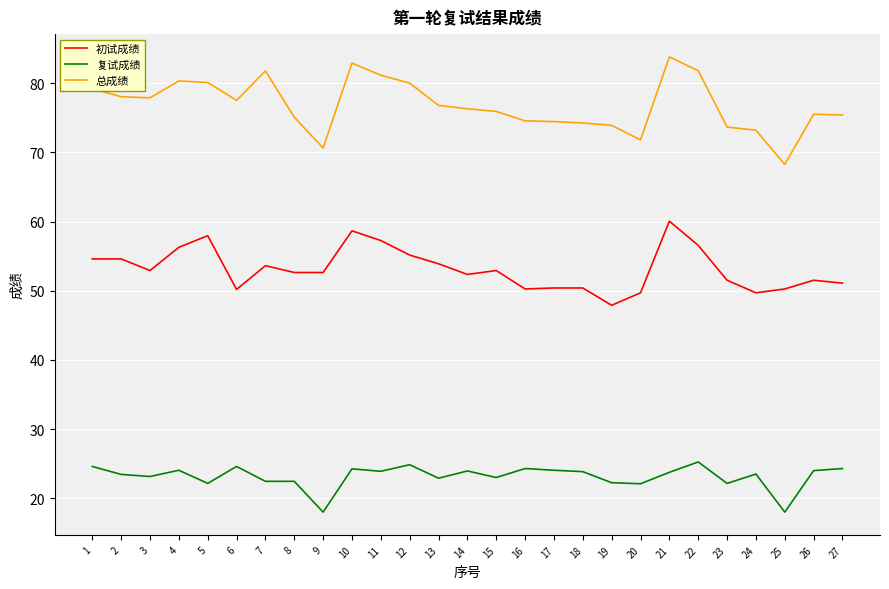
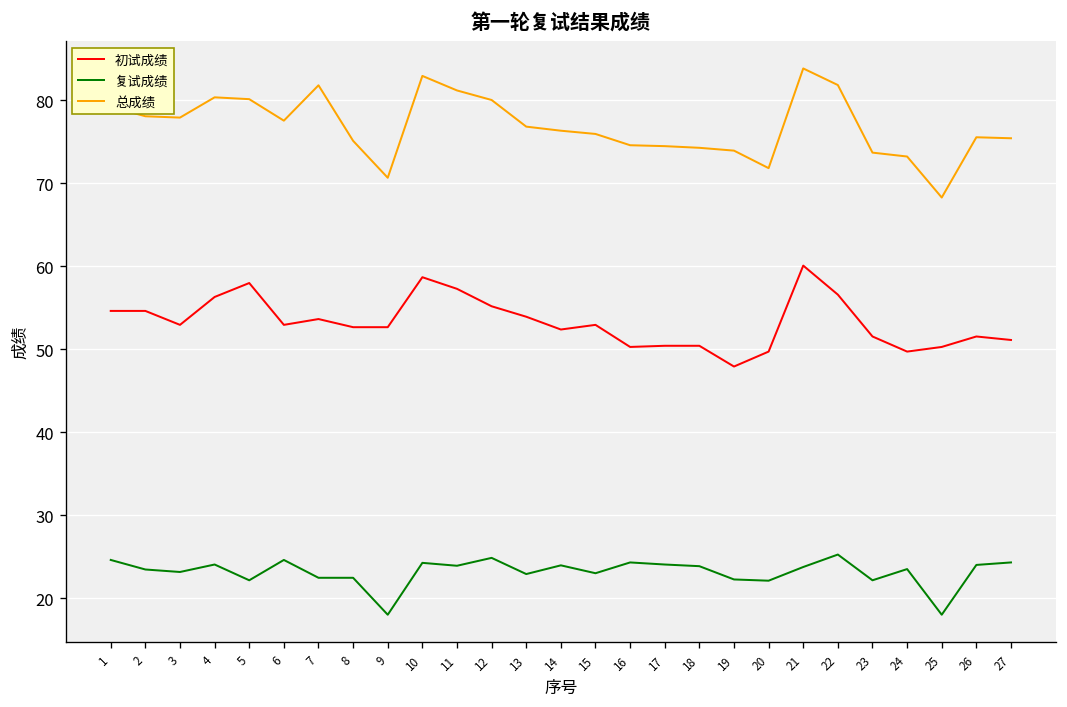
初试成绩, 6: 50 -> 53
